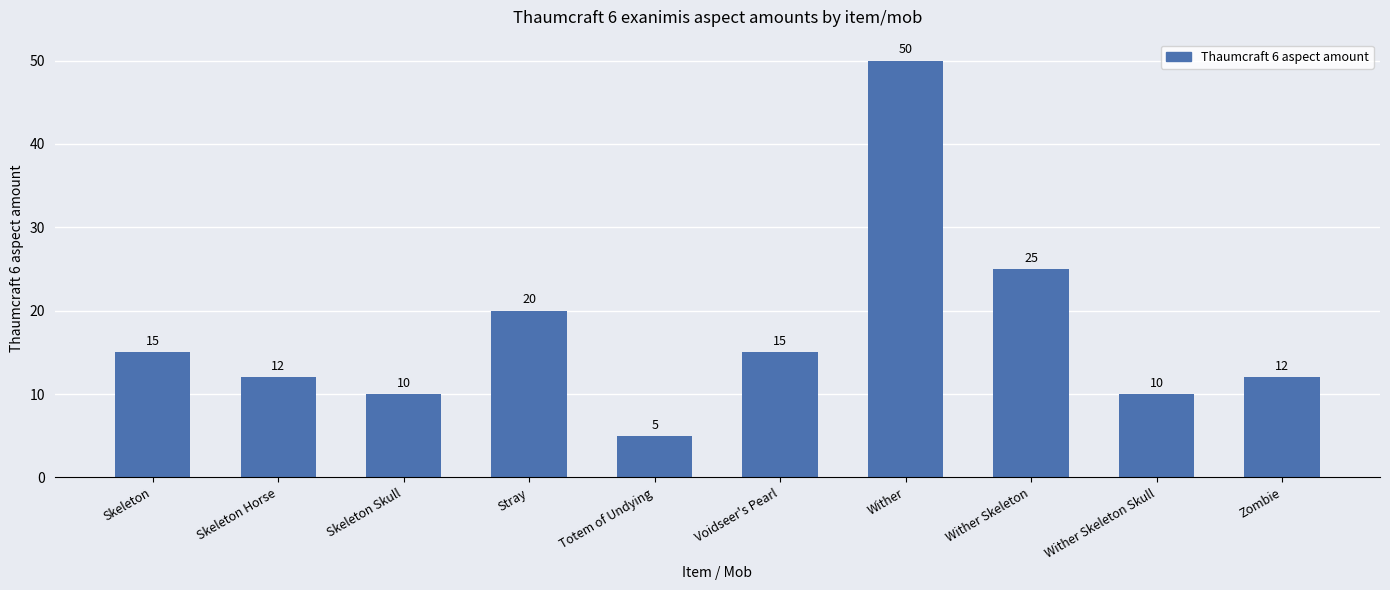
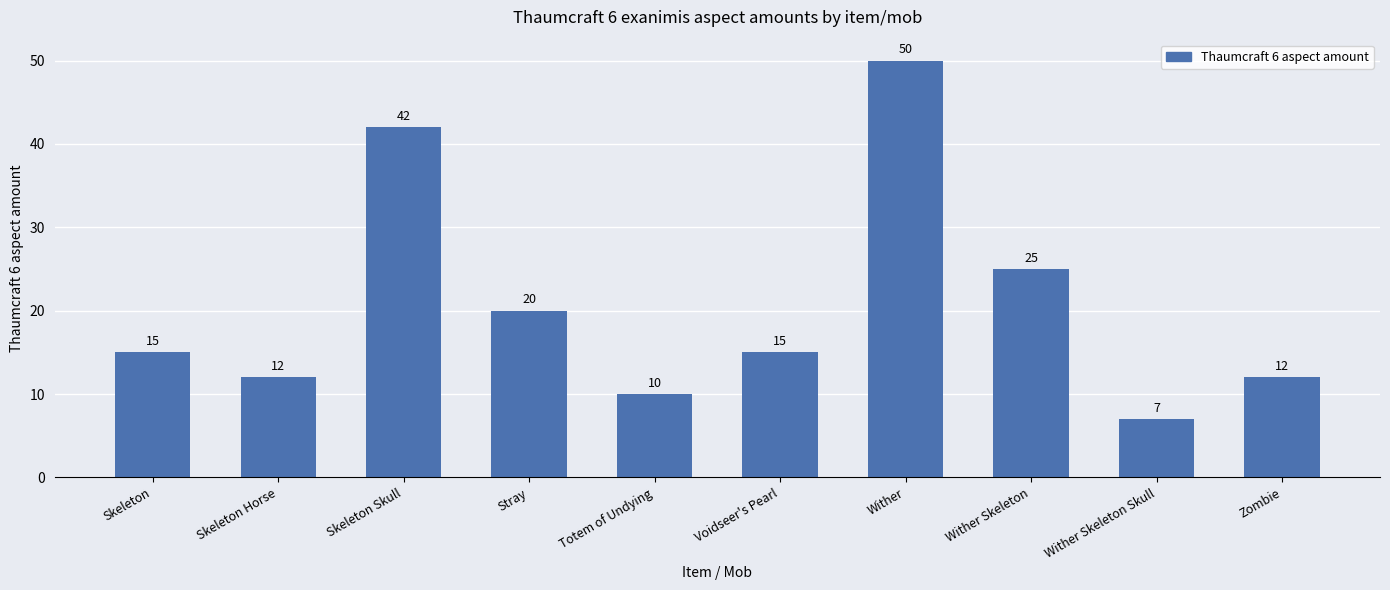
Skeleton Skull: 10 -> 42
Totem of Undying: 5 -> 10
Wither Skeleton Skull: 10 -> 7
